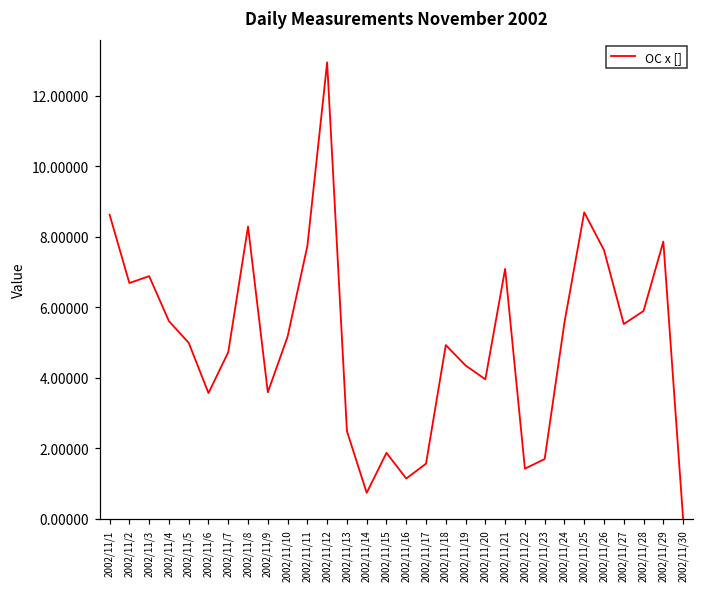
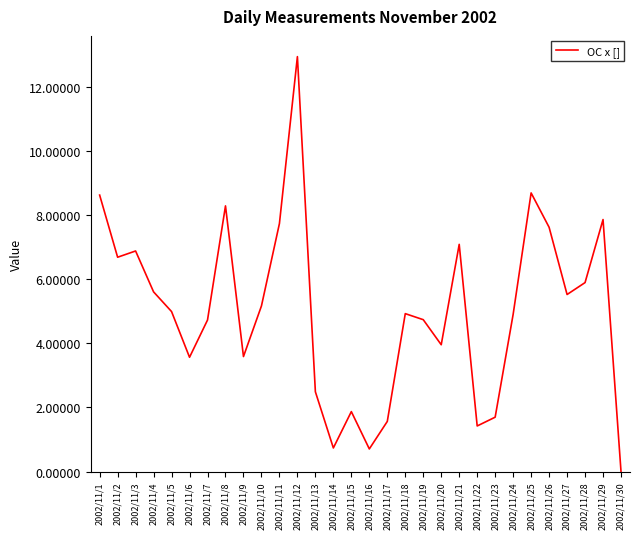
2002/11/16: 1.1 -> 0.7
2002/11/19: 4.3 -> 4.7
2002/11/24: 5.6 -> 4.9
